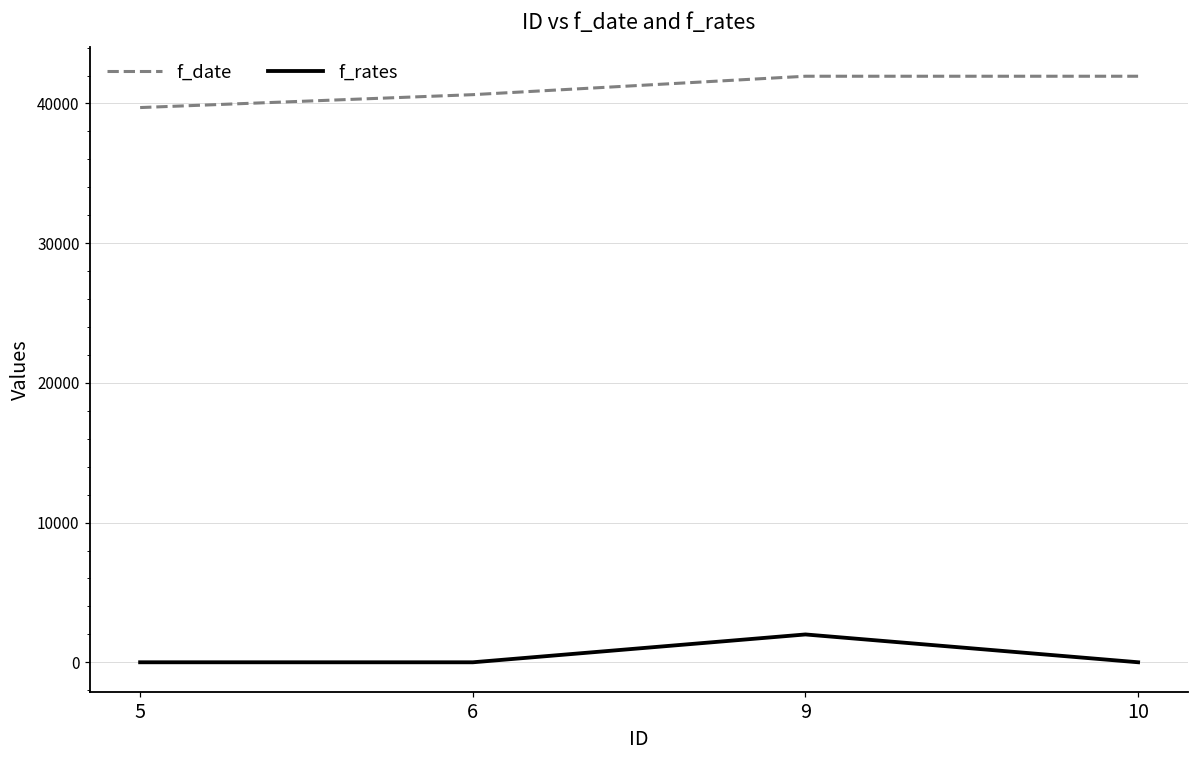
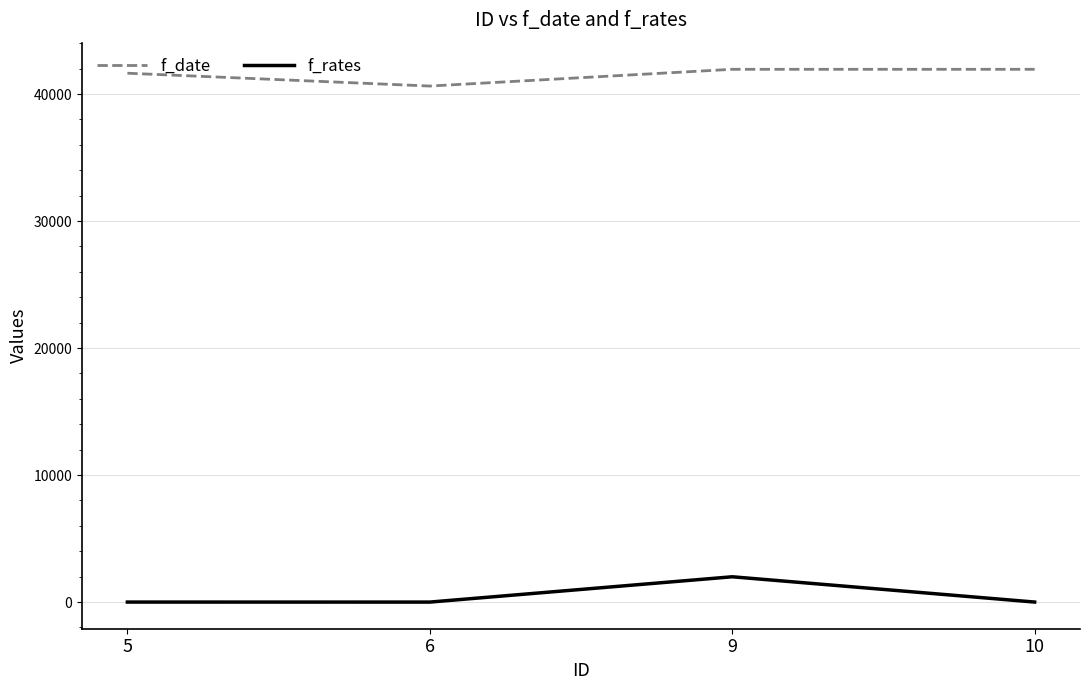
f_date, 5: 39700 -> 41600
